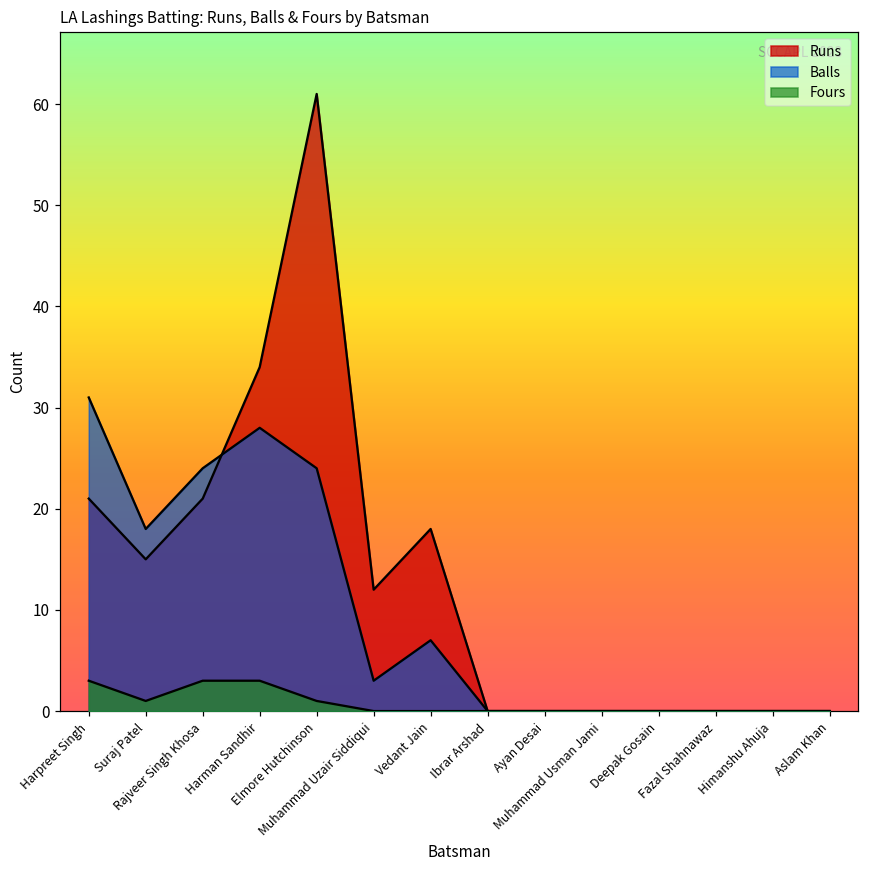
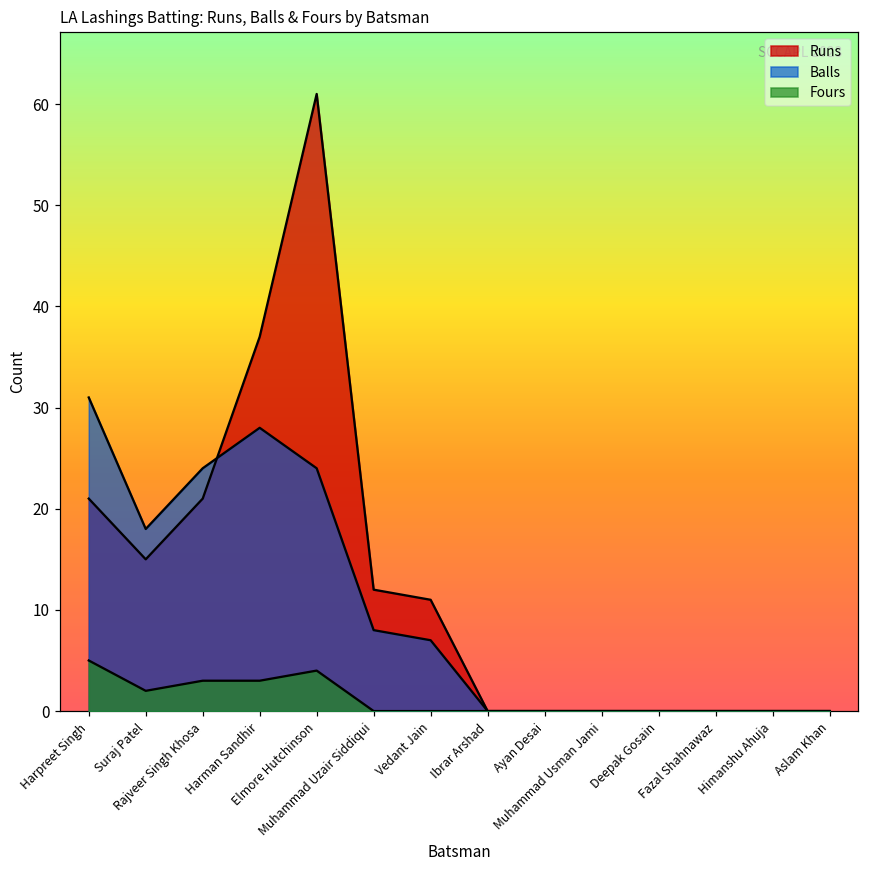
Fours, Harpreet Singh: 3 -> 5
Fours, Suraj Patel: 1 -> 2
Runs, Harman Sandhir: 34 -> 37
Fours, Elmore Hutchinson: 1 -> 4
Balls, Muhammad Uzair Siddiqui: 3 -> 8
Runs, Vedant Jain: 18 -> 11
